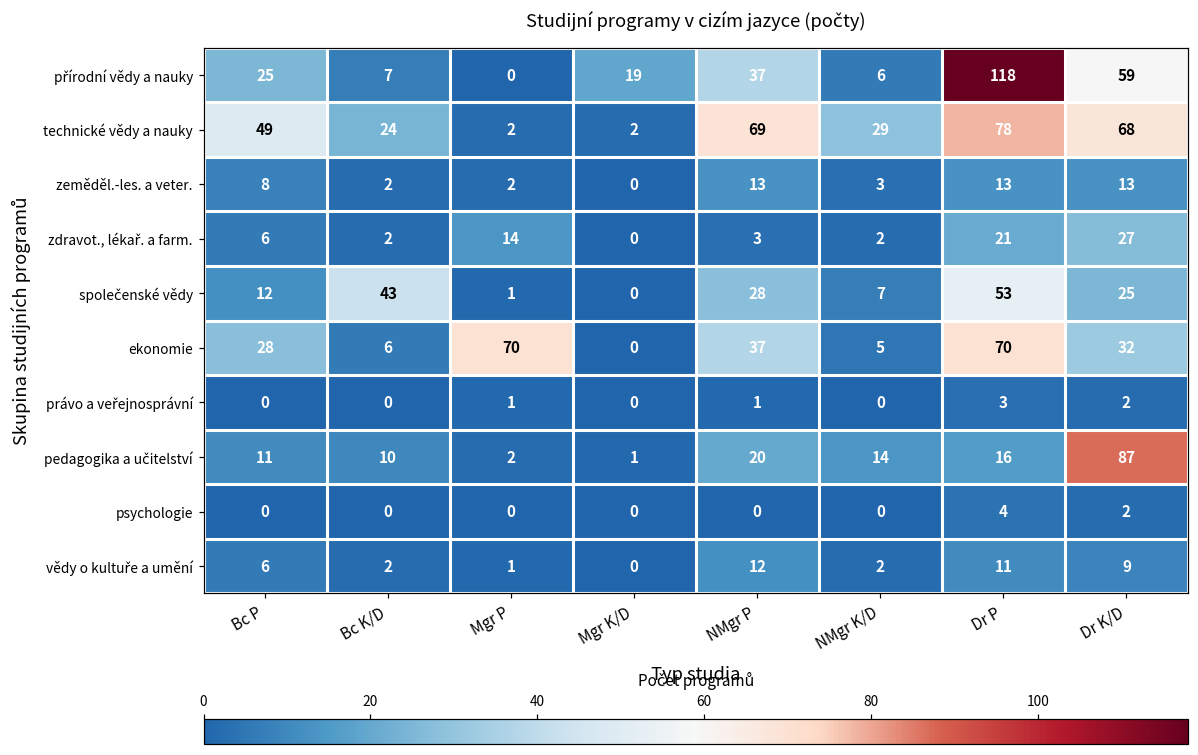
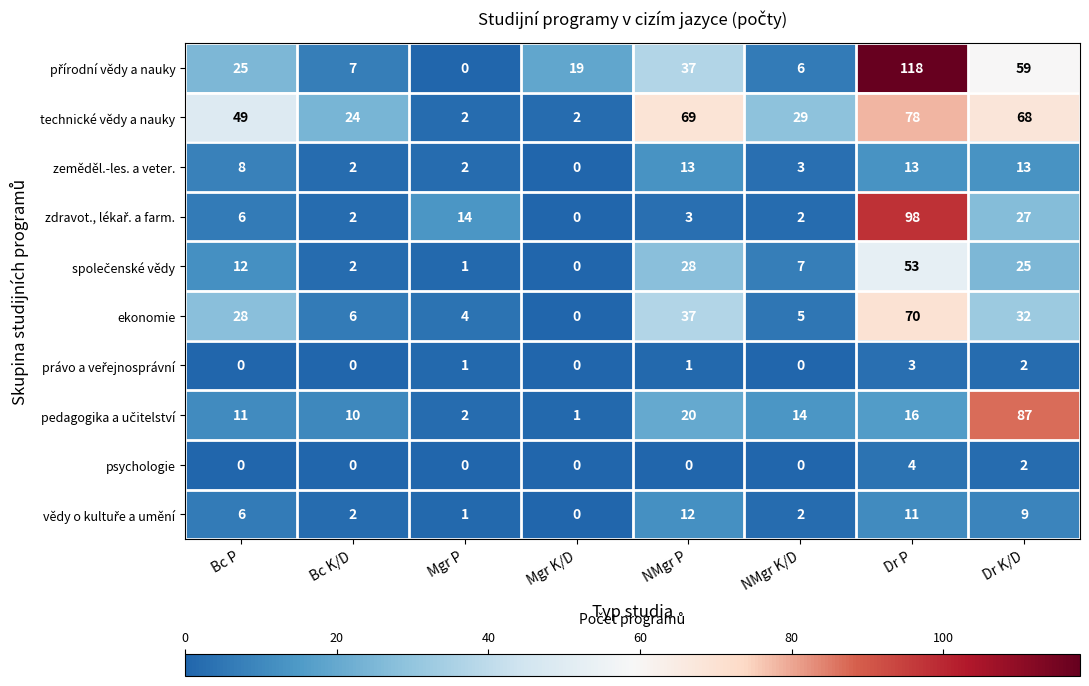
zdravot., lékař. a farm., Dr P: 21 -> 98
společenské vědy, Bc K/D: 43 -> 2
ekonomie, Mgr P: 70 -> 4
